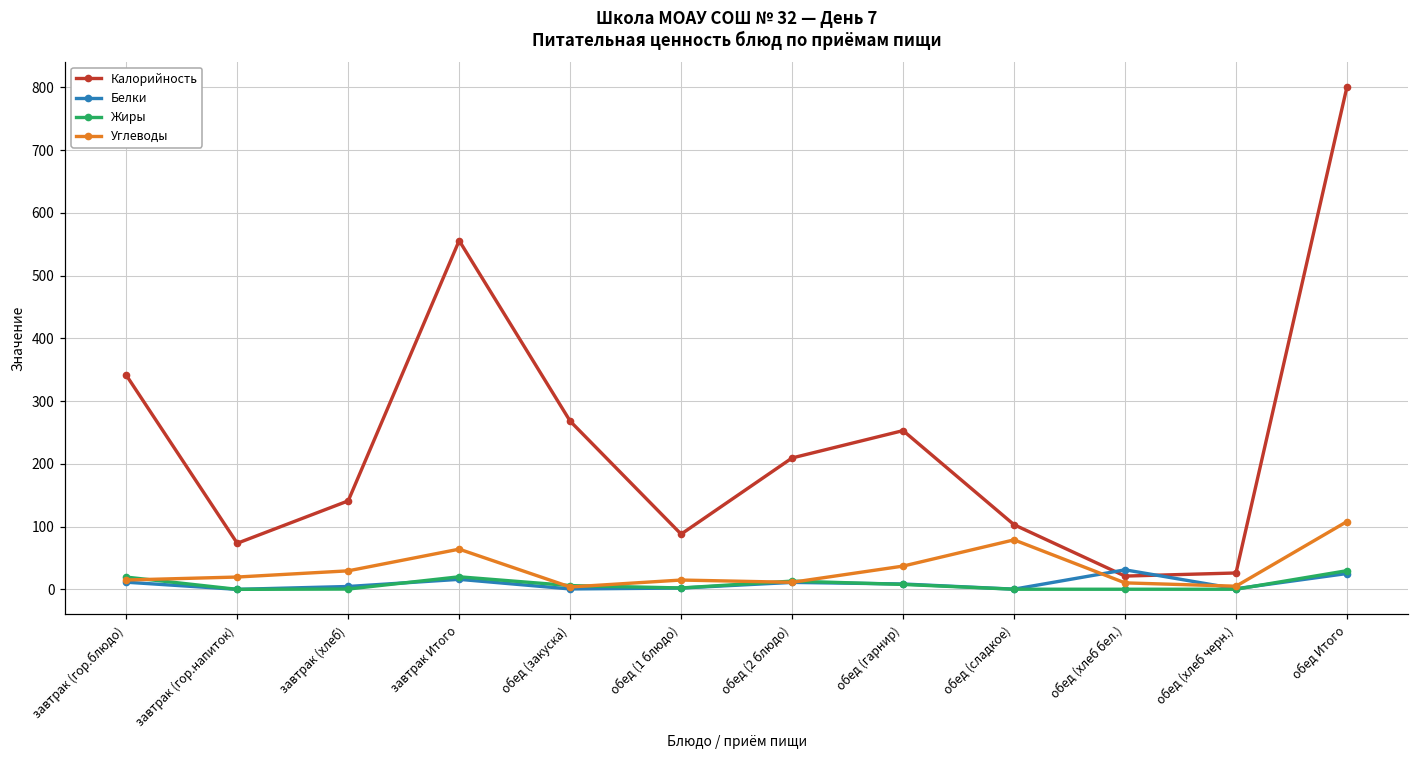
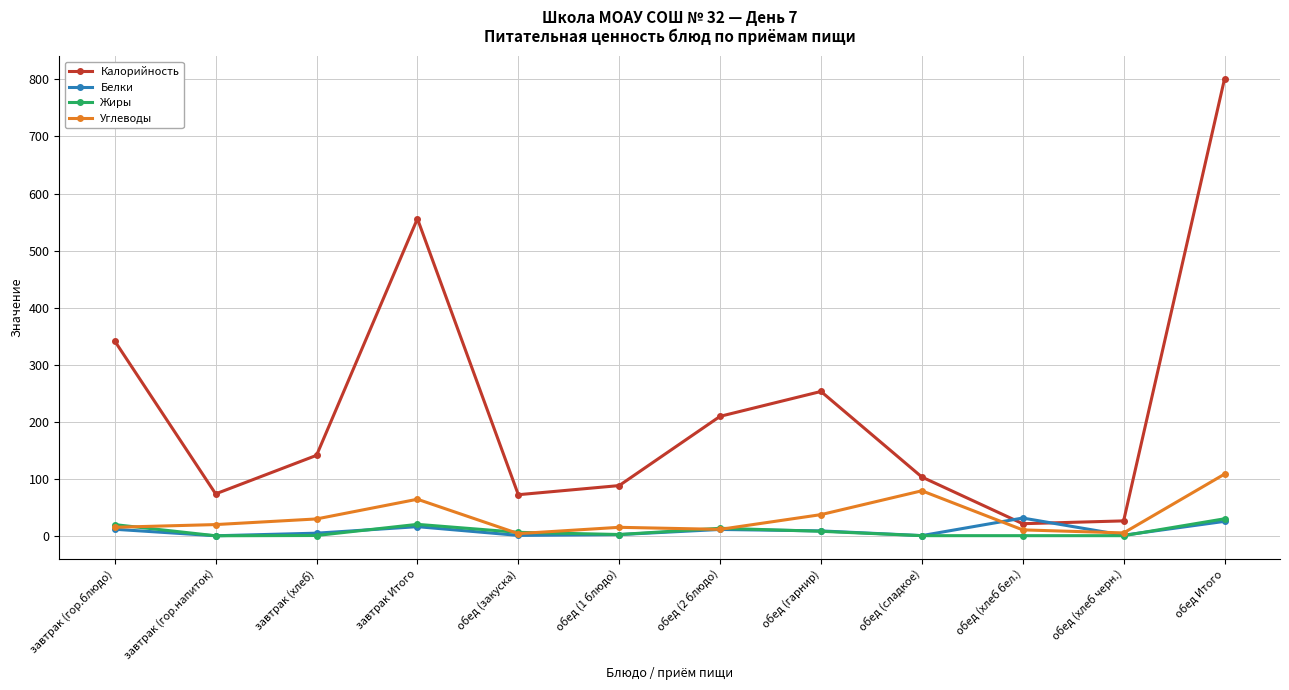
Калорийность, обед (закуска): 270 -> 70
